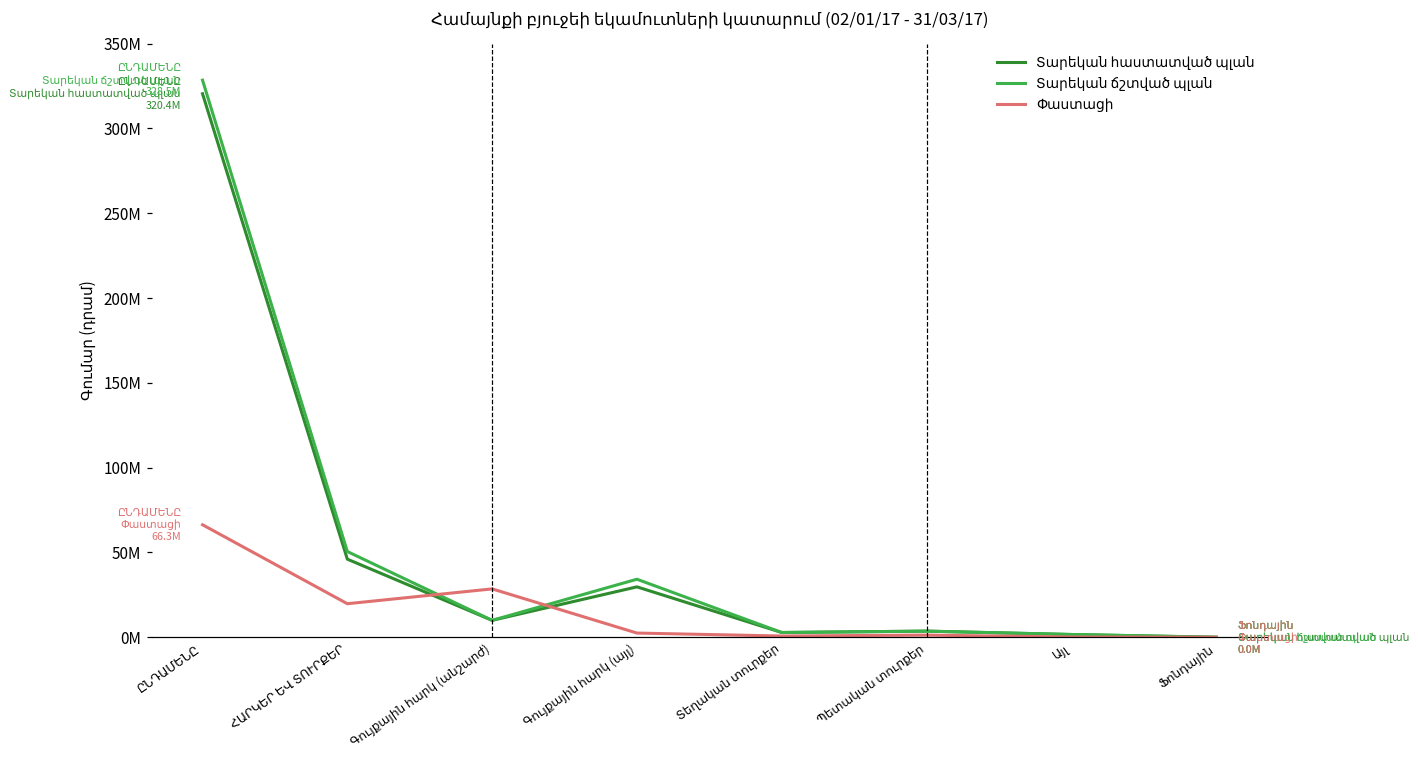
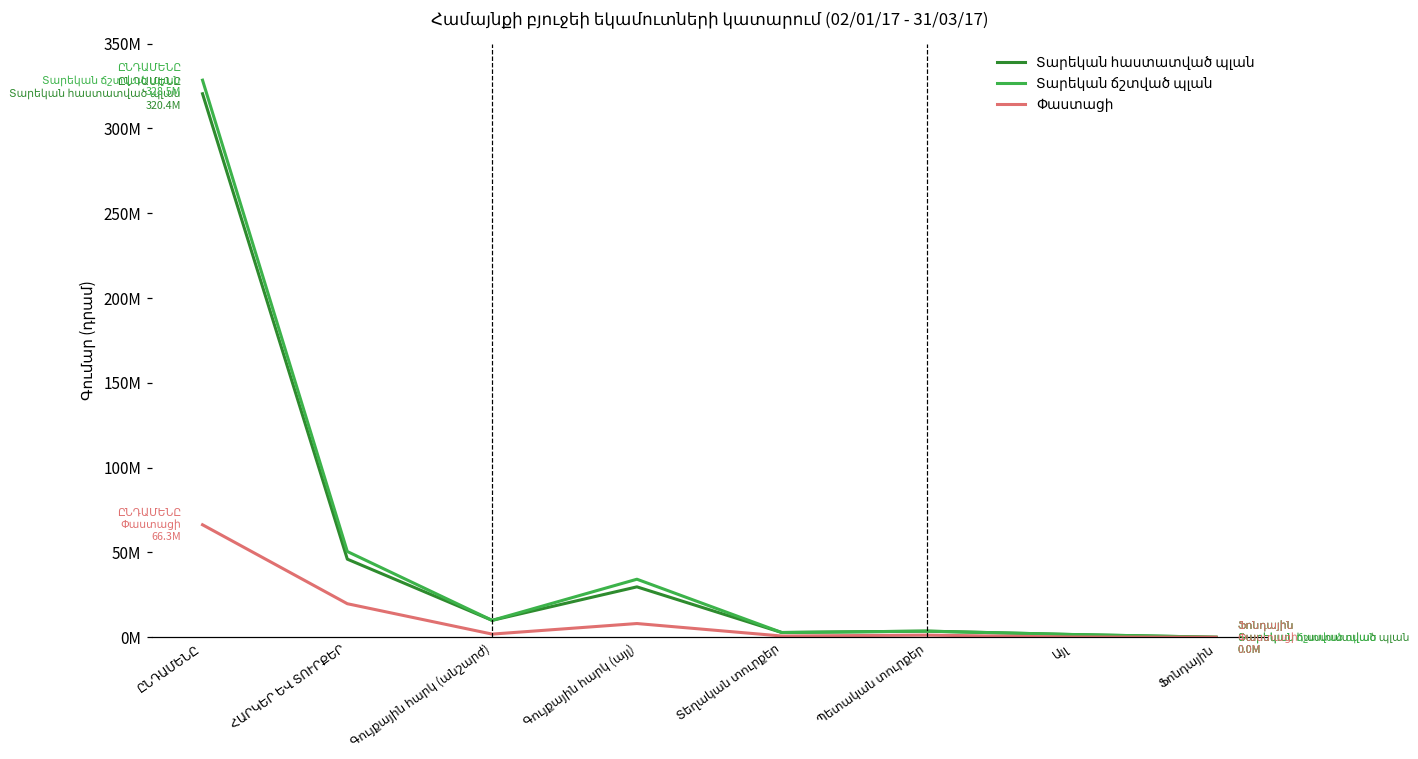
Փաստացի, Գույքային հարկ (անշարժ): 28000000 -> 2000000
Փաստացի, Գույքային հարկ (այլ): 2000000 -> 8000000
